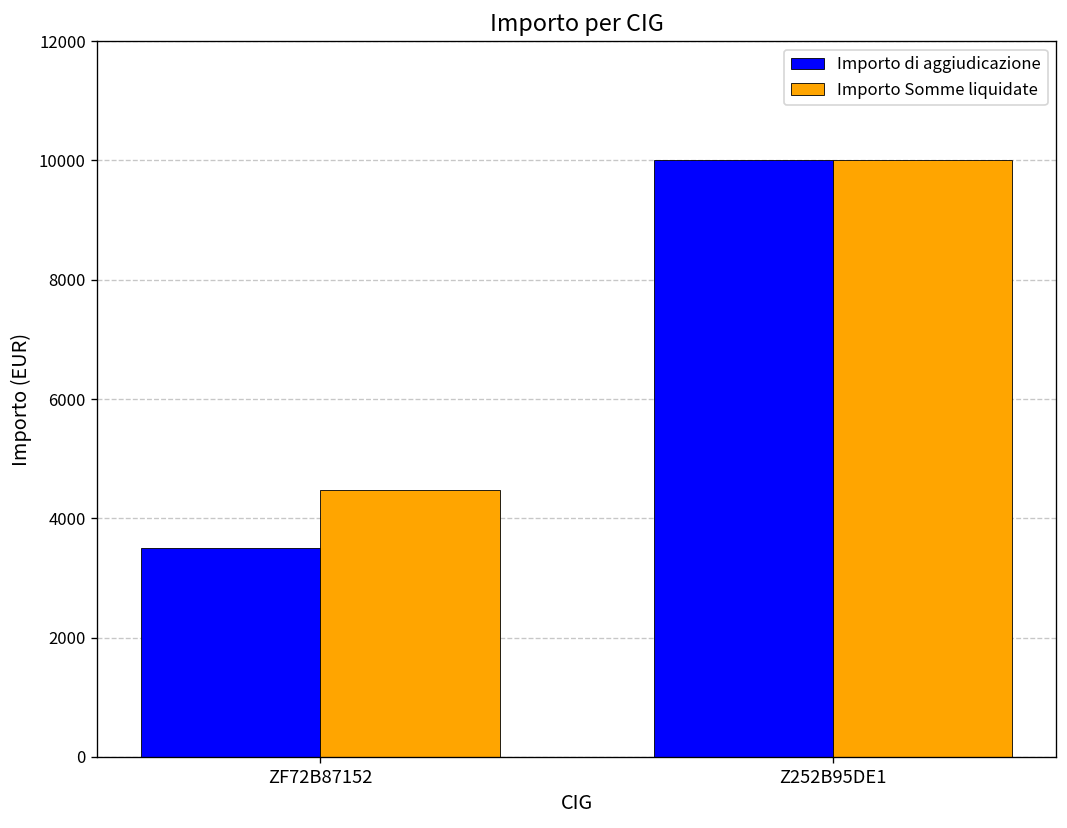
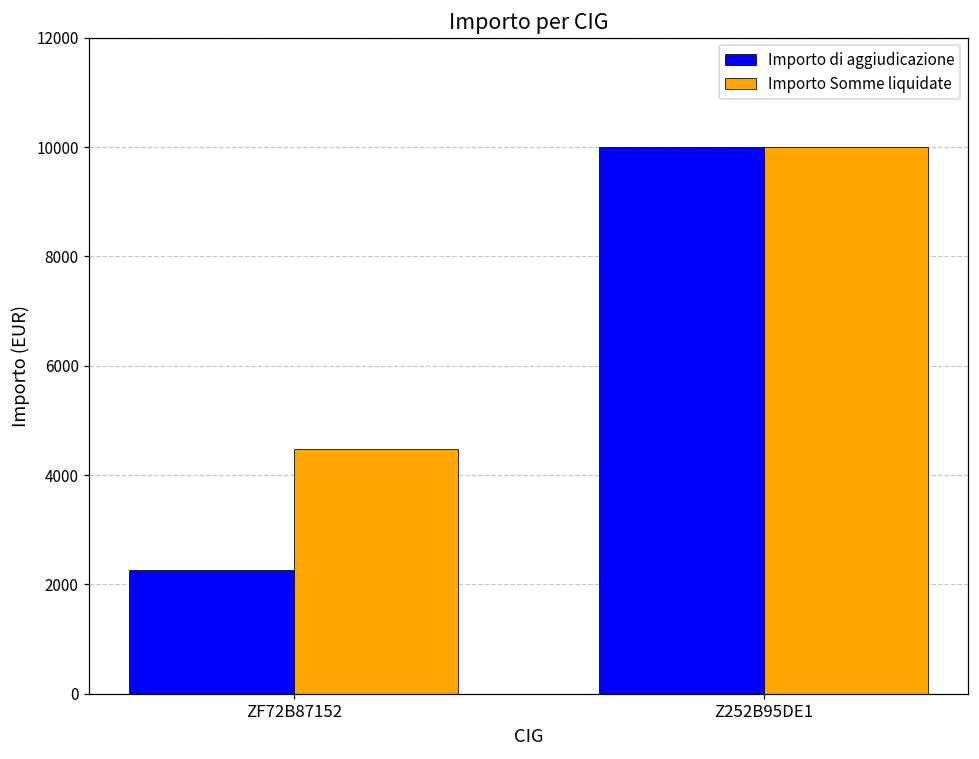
Importo di aggiudicazione, ZF72B87152: 3500 -> 2300
